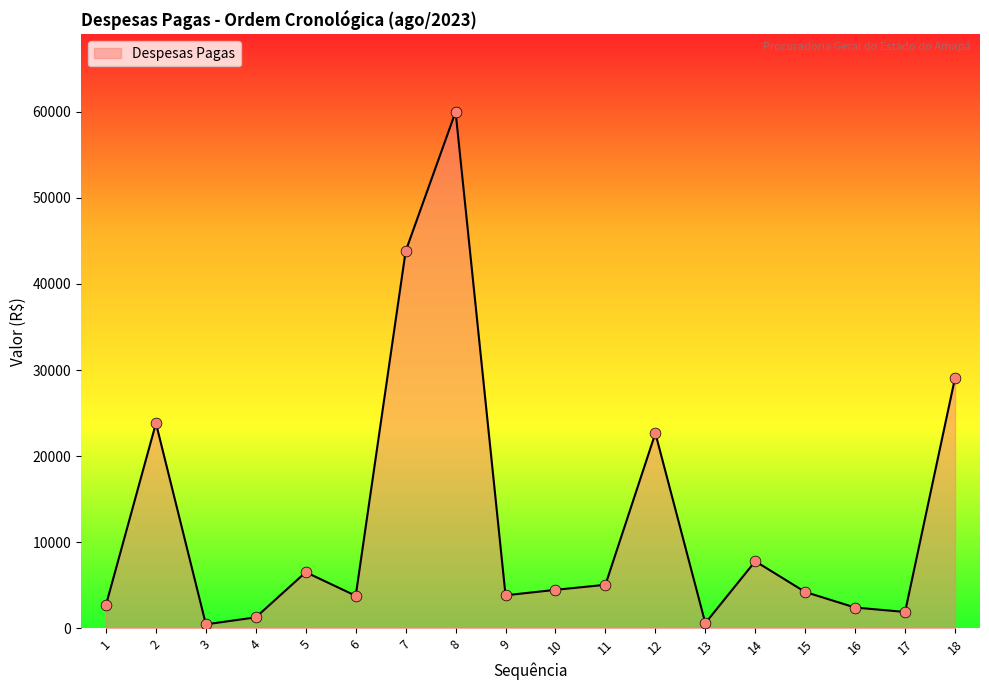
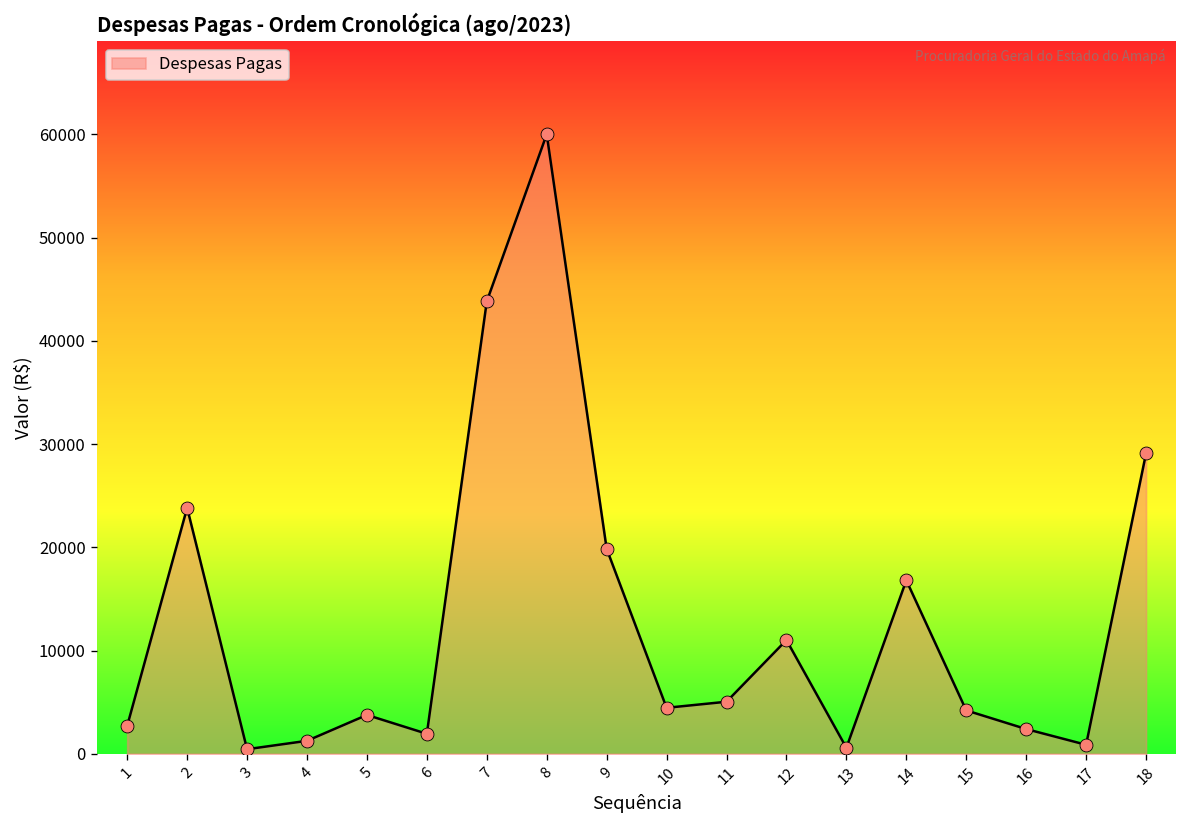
5: 7000 -> 4000
6: 4000 -> 2000
9: 4000 -> 20000
12: 23000 -> 11000
14: 8000 -> 17000
17: 2000 -> 1000
